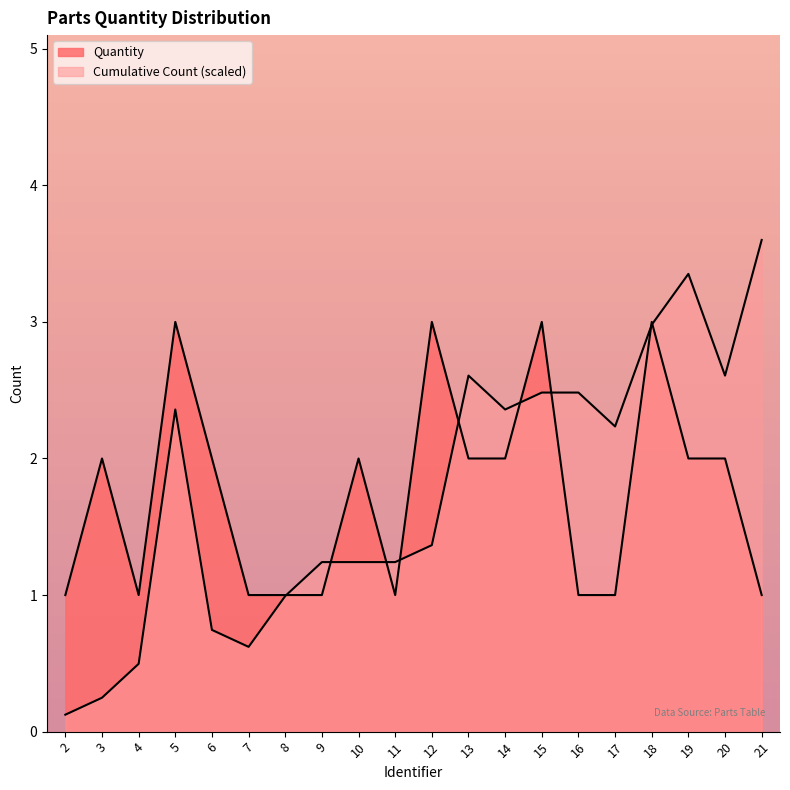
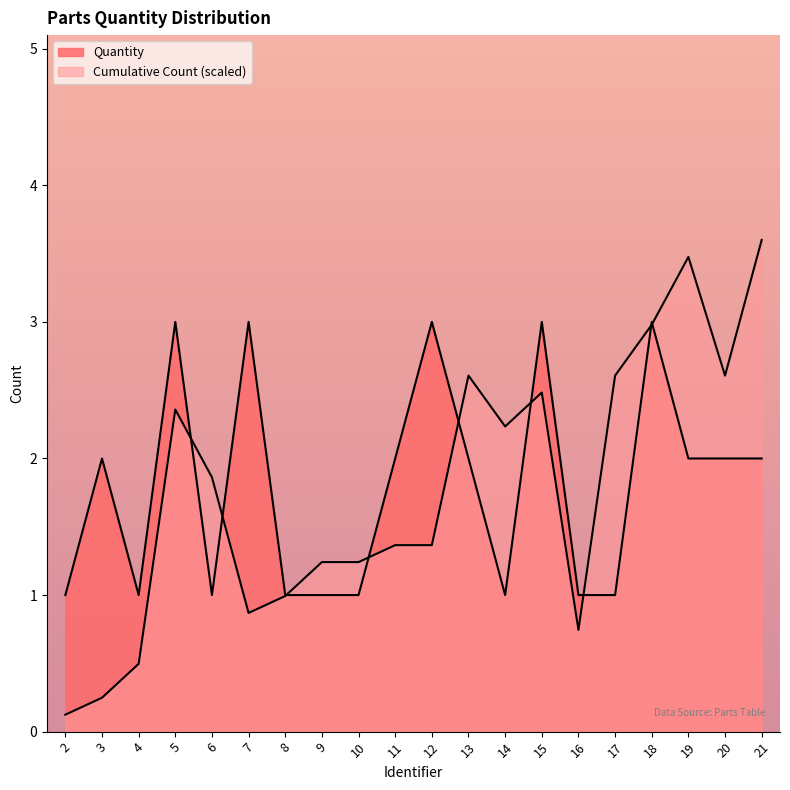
Quantity, 6: 2 -> 1
Cumulative Count (scaled), 6: 0.74 -> 1.86
Quantity, 7: 1 -> 3
Cumulative Count (scaled), 7: 0.62 -> 0.87
Quantity, 10: 2 -> 1
Quantity, 11: 1 -> 2
Cumulative Count (scaled), 11: 1.24 -> 1.37
Quantity, 14: 2 -> 1
Cumulative Count (scaled), 14: 2.36 -> 2.23
Cumulative Count (scaled), 16: 2.48 -> 0.74
Cumulative Count (scaled), 17: 2.23 -> 2.61
Cumulative Count (scaled), 19: 3.35 -> 3.48
Quantity, 21: 1 -> 2
